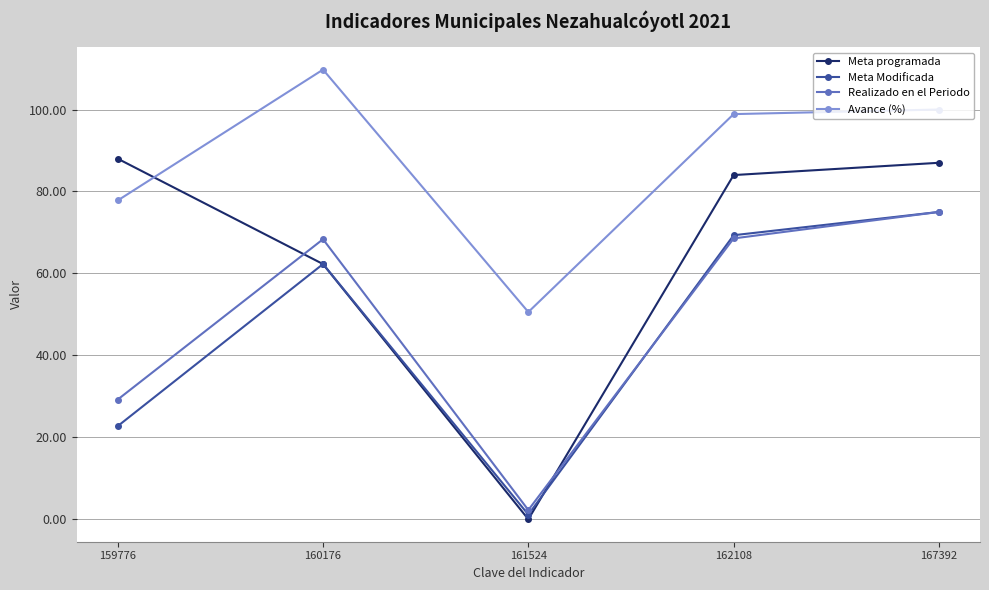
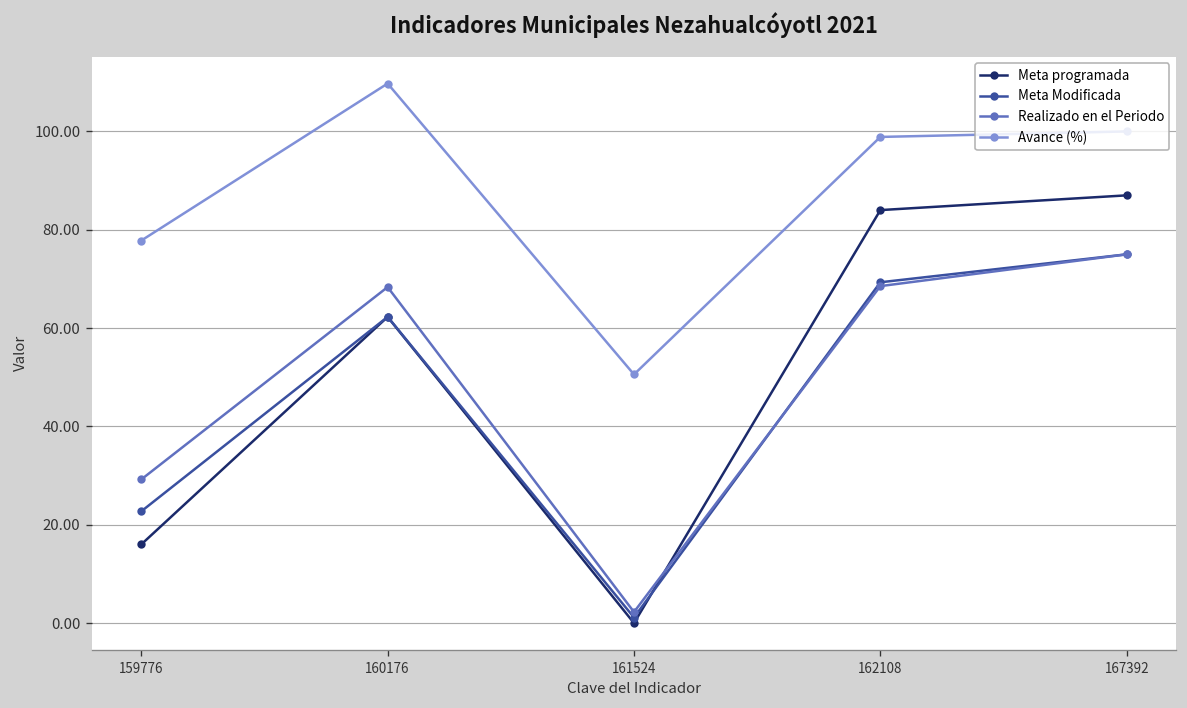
Meta programada, 159776: 88 -> 16
